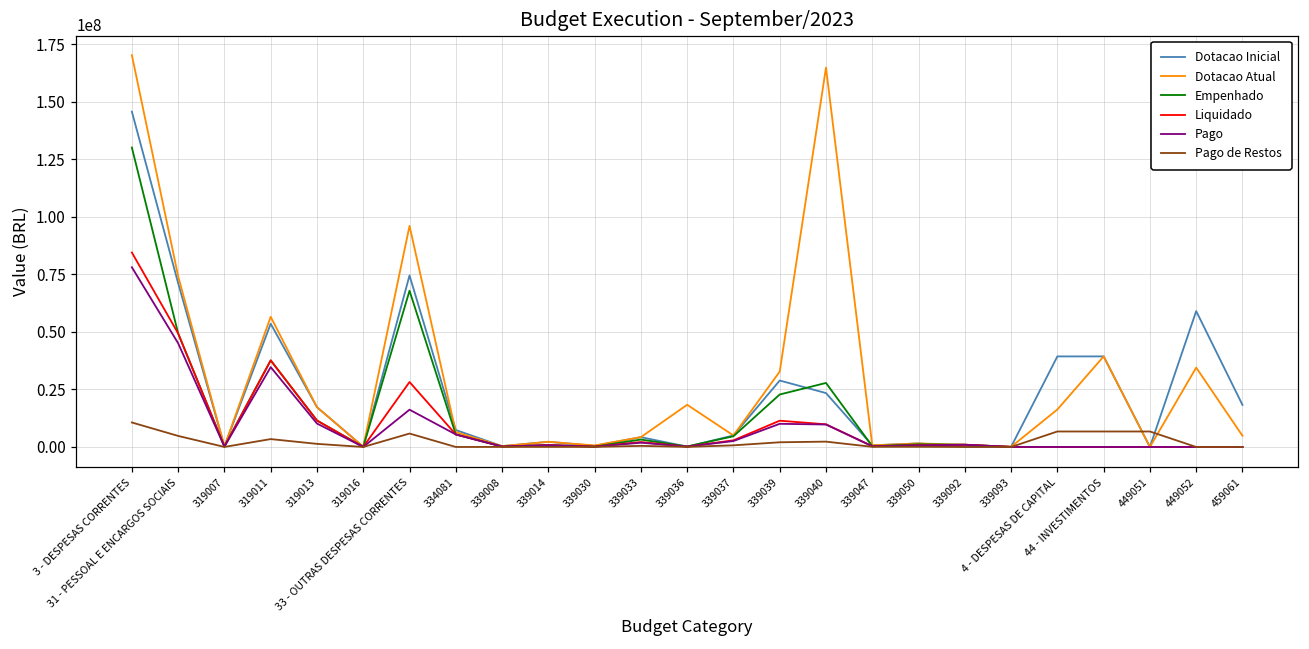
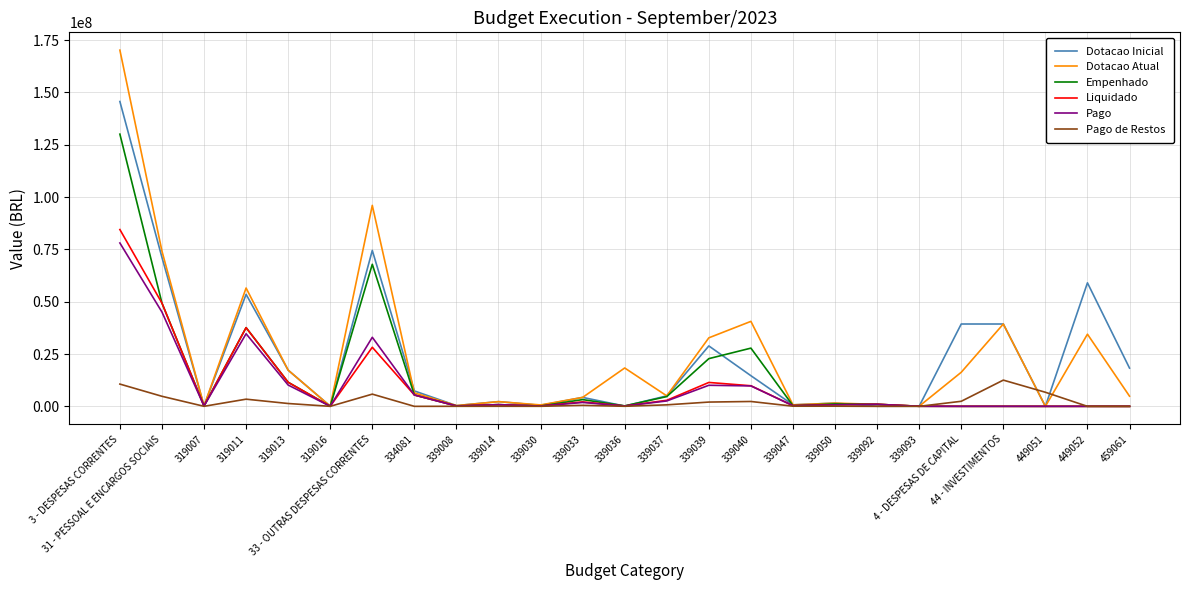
Pago, 33 - OUTRAS DESPESAS CORRENTES: 16000000 -> 33000000
Dotacao Inicial, 339040: 23000000 -> 15000000
Dotacao Atual, 339040: 165000000 -> 41000000
Pago de Restos, 4 - DESPESAS DE CAPITAL: 7000000 -> 2000000
Pago de Restos, 44 - INVESTIMENTOS: 7000000 -> 13000000
